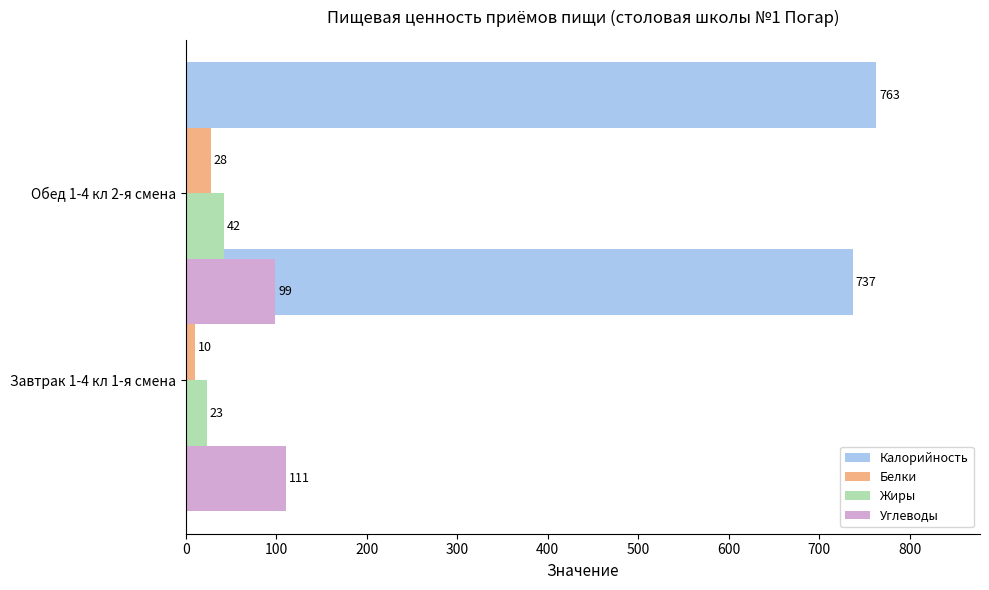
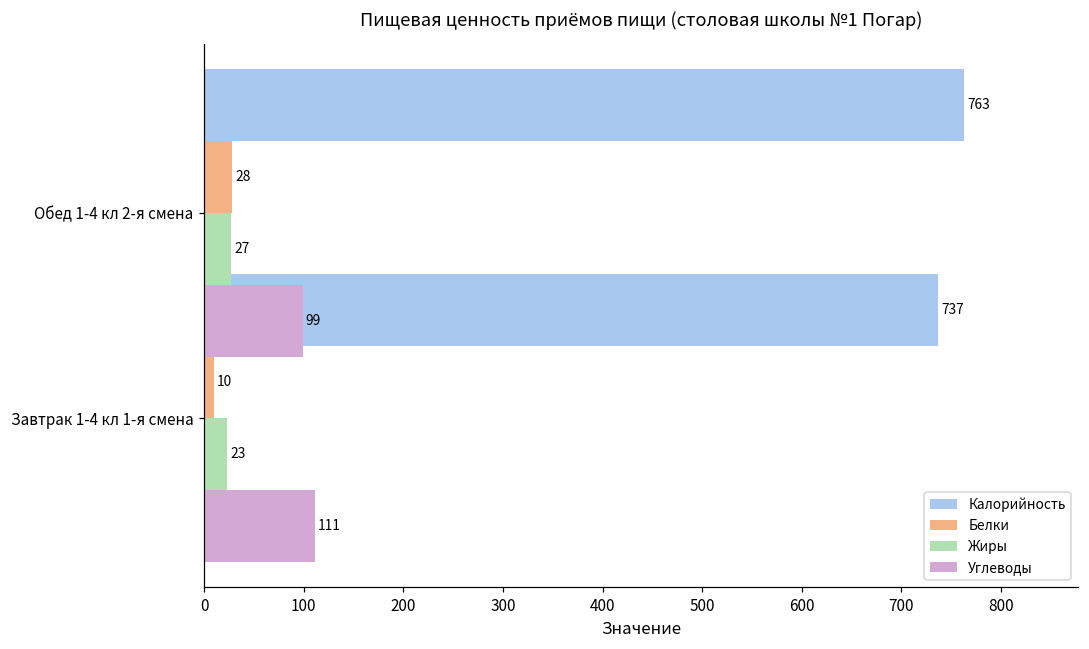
Жиры, Обед 1-4 кл 2-я смена: 42 -> 27
